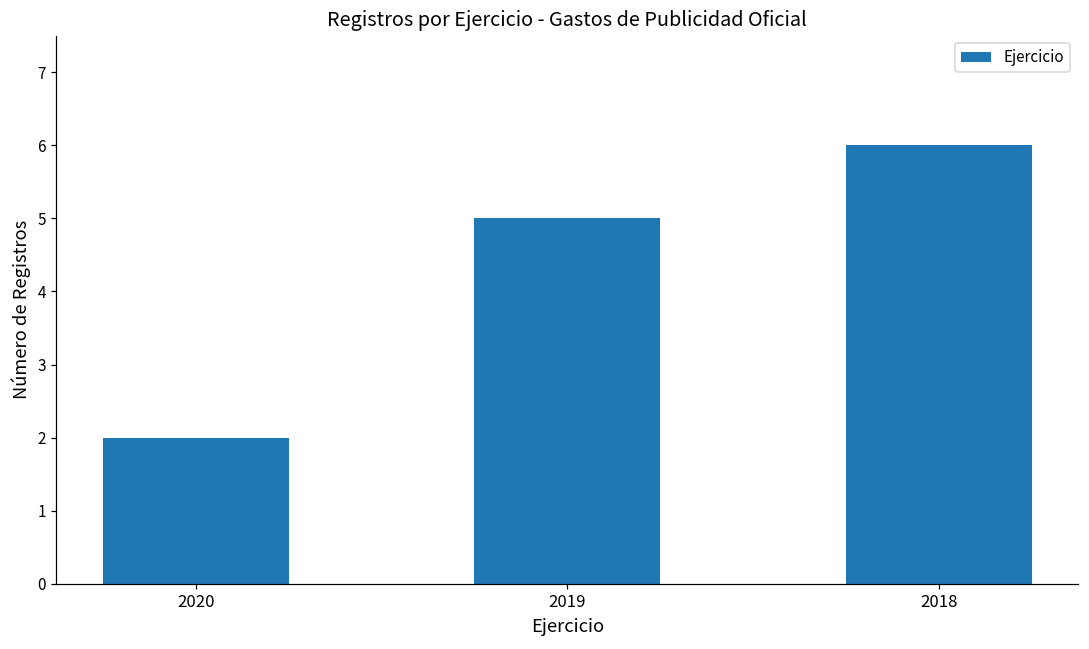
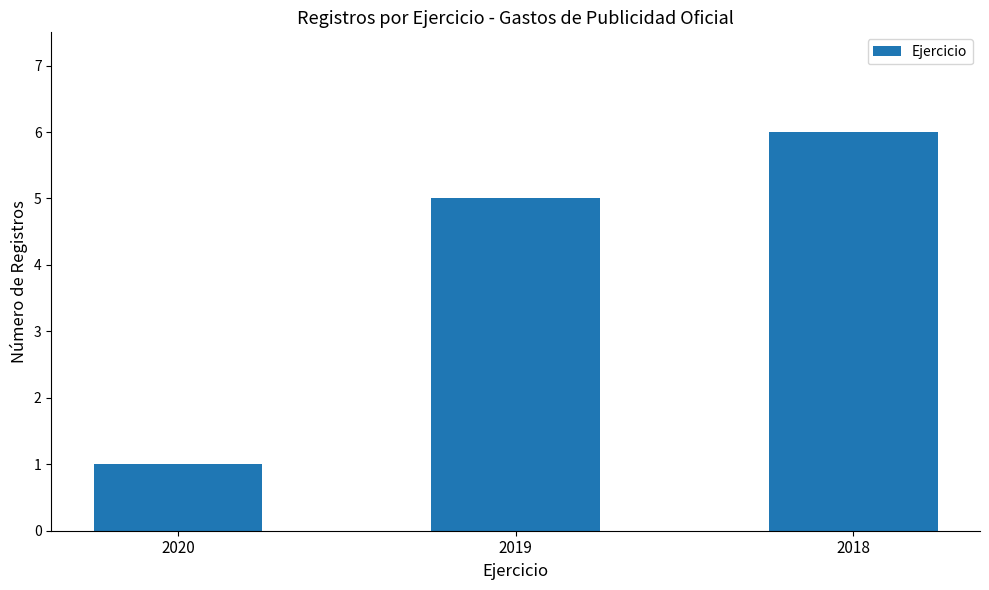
2020: 2 -> 1
